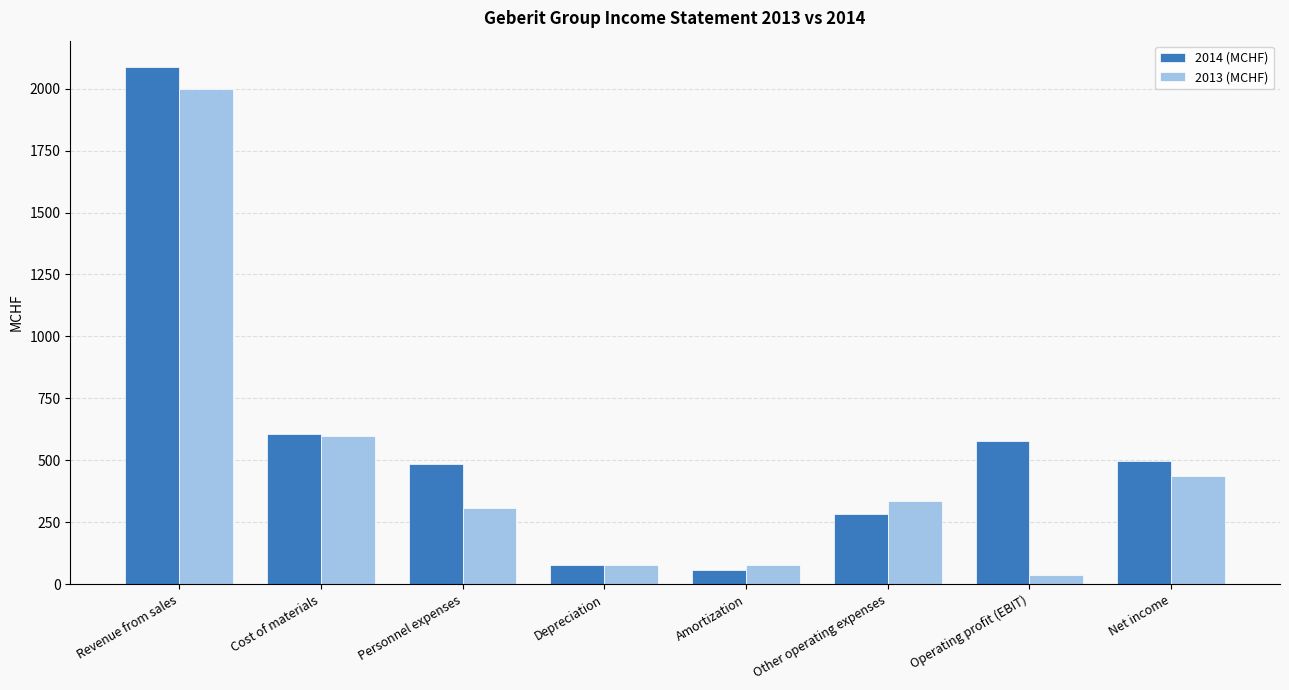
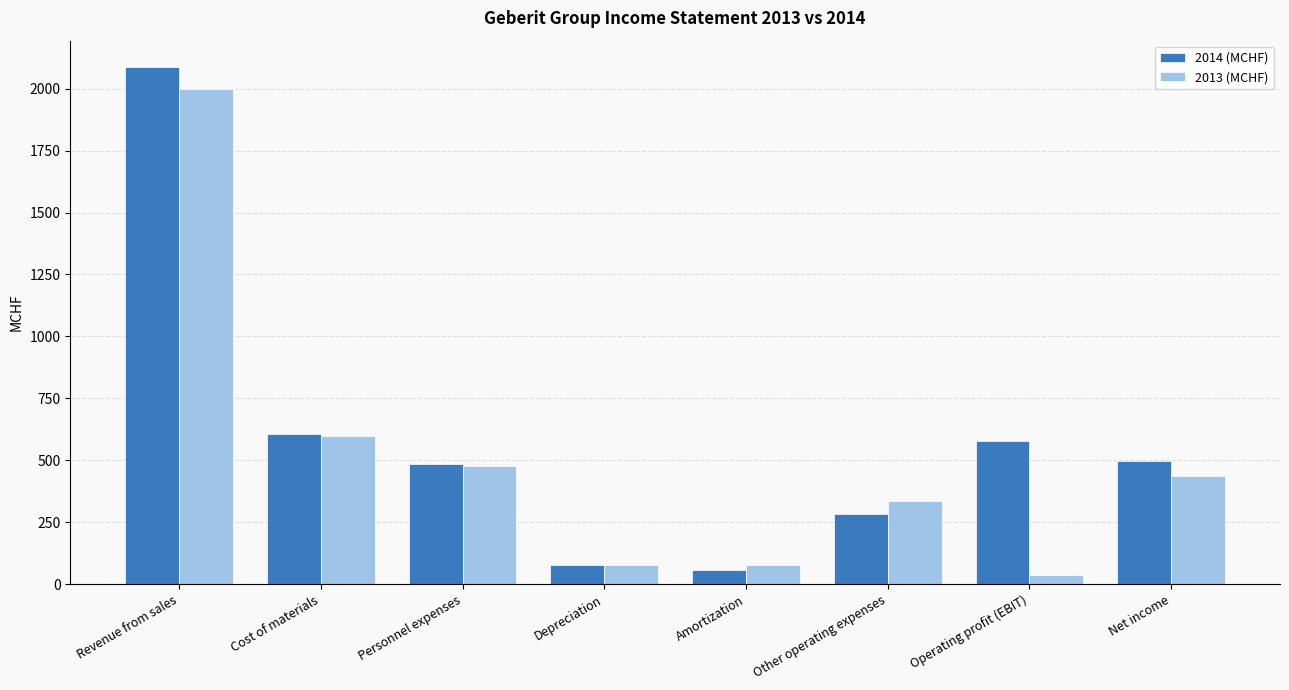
2013 (MCHF), Personnel expenses: 310 -> 480
